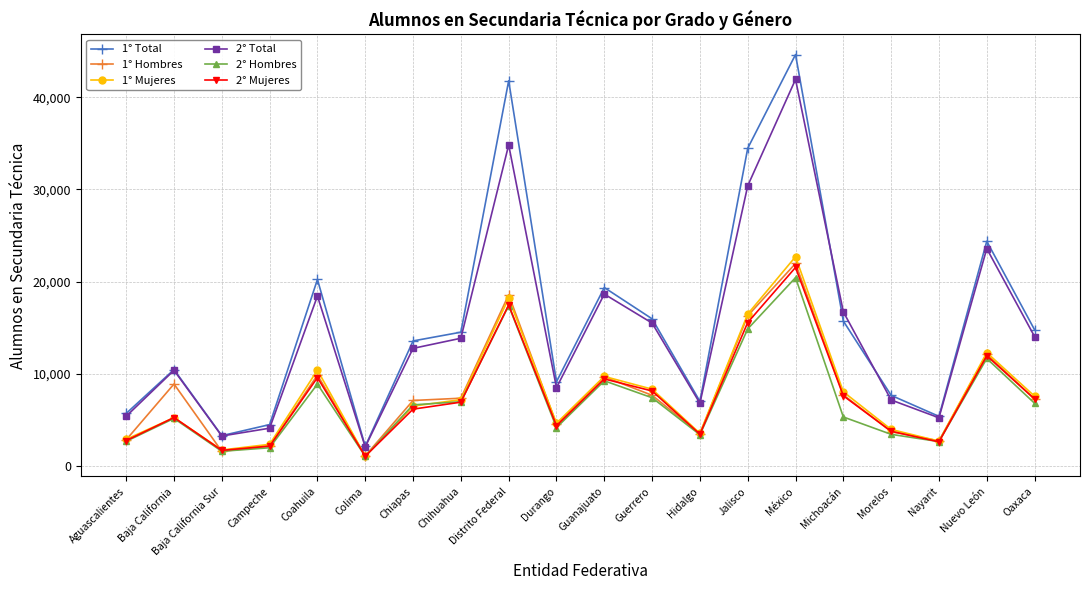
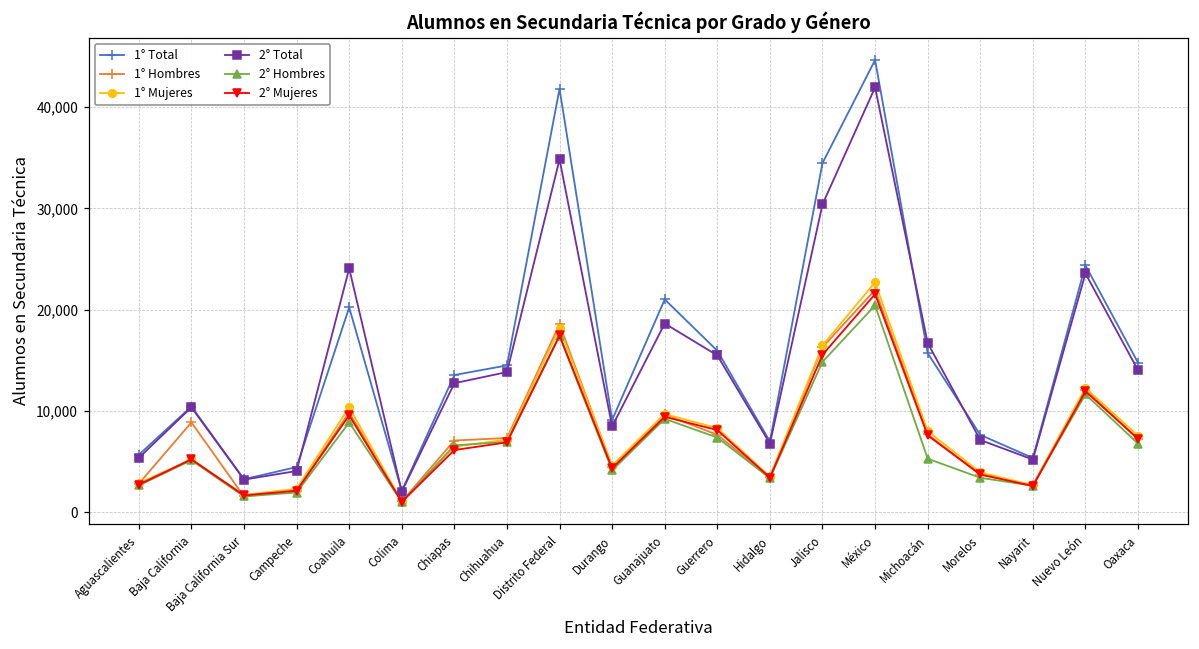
2° Total, Coahuila: 18,000 -> 24,000
1° Total, Guanajuato: 19,000 -> 21,000
